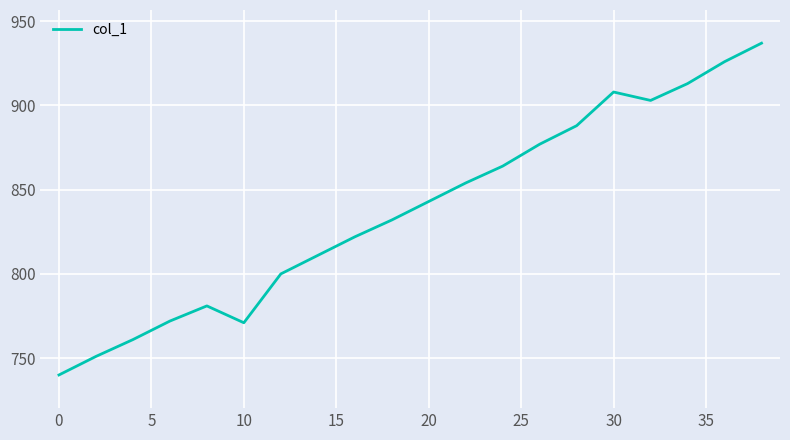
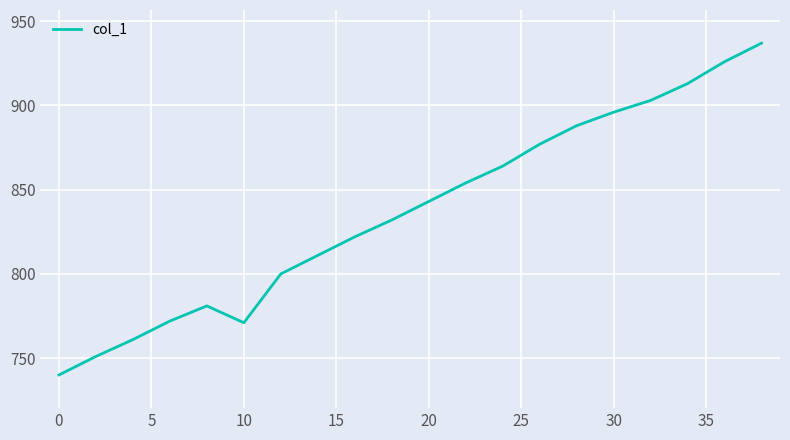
30: 908 -> 896
